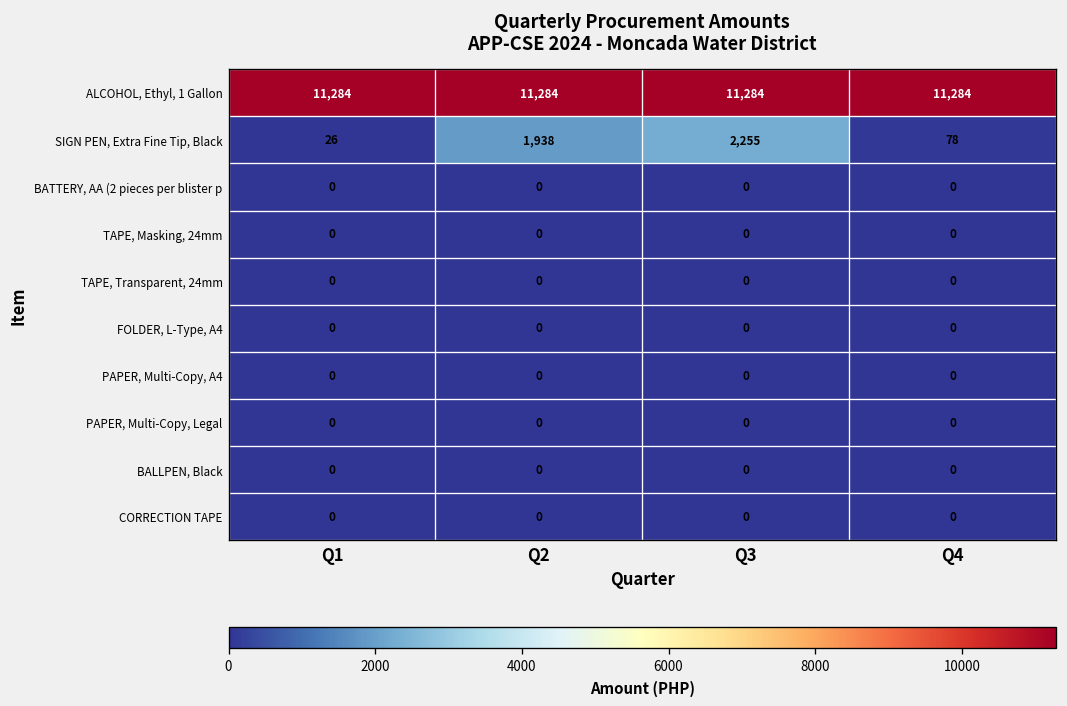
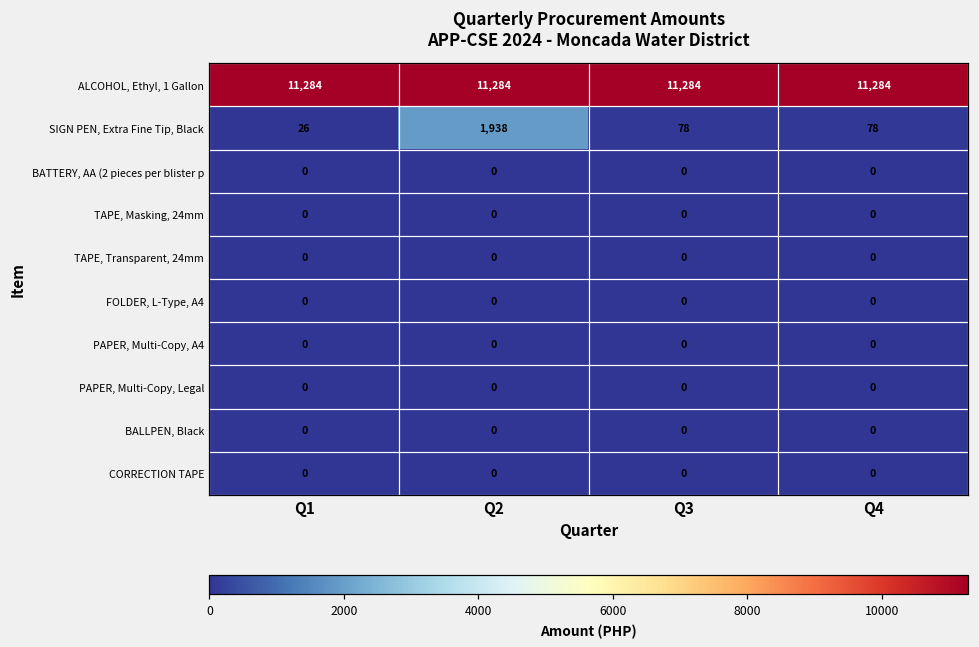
SIGN PEN, Extra Fine Tip, Black, Q3: 2,255 -> 78
